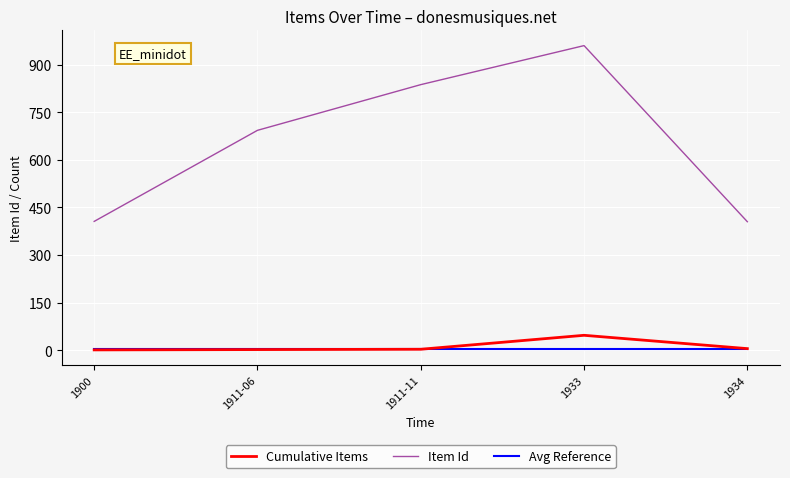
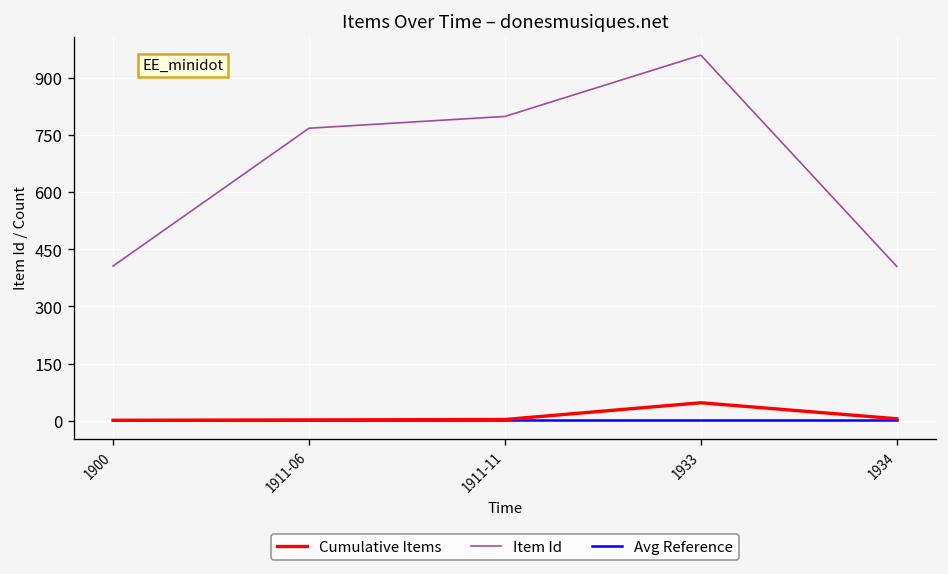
Item Id, 1911-06: 690 -> 770
Item Id, 1911-11: 840 -> 800
